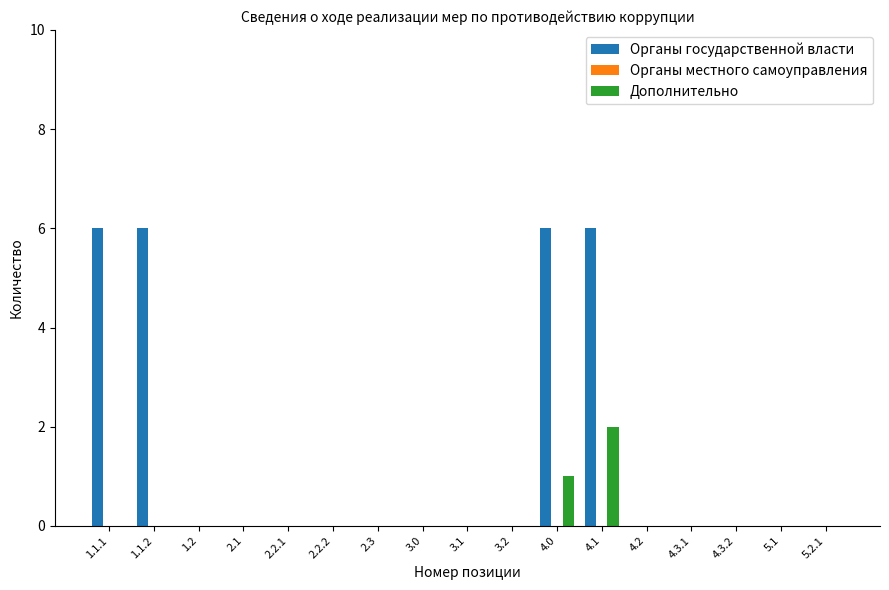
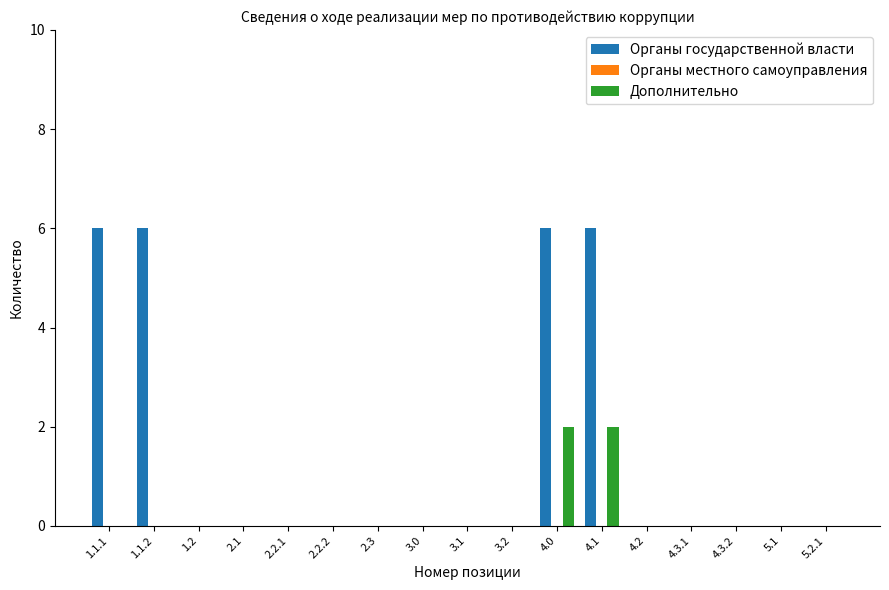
Дополнительно, 4.0: 1 -> 2
